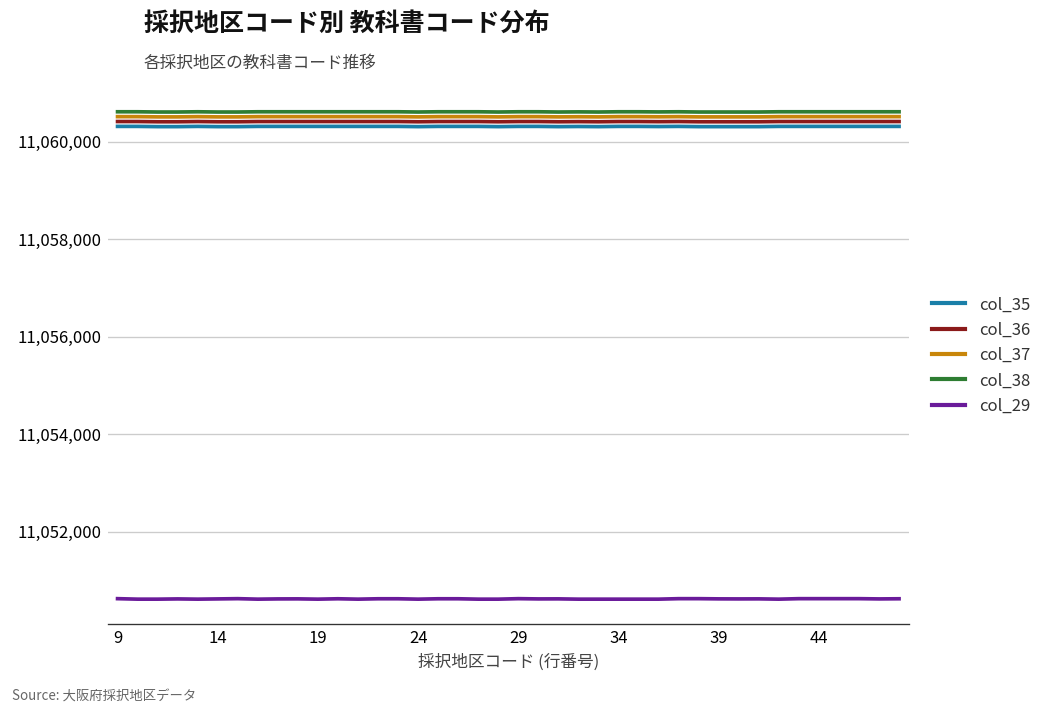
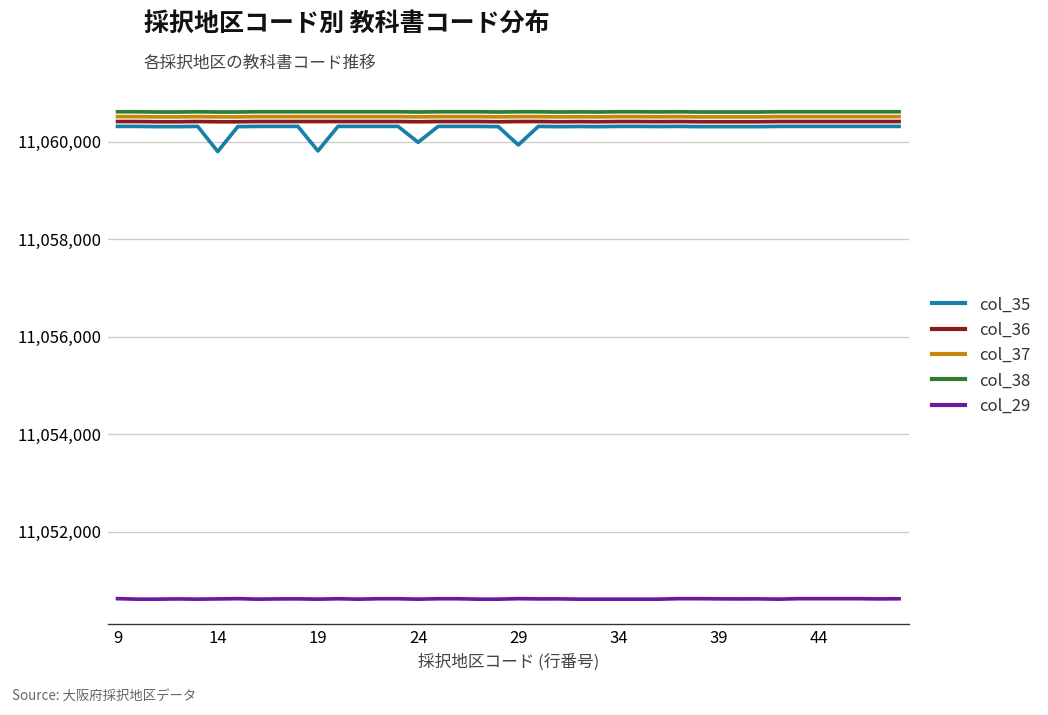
col_35, 14: 11,060,300 -> 11,059,800
col_35, 19: 11,060,300 -> 11,059,800
col_35, 24: 11,060,300 -> 11,060,000
col_35, 29: 11,060,300 -> 11,059,900
